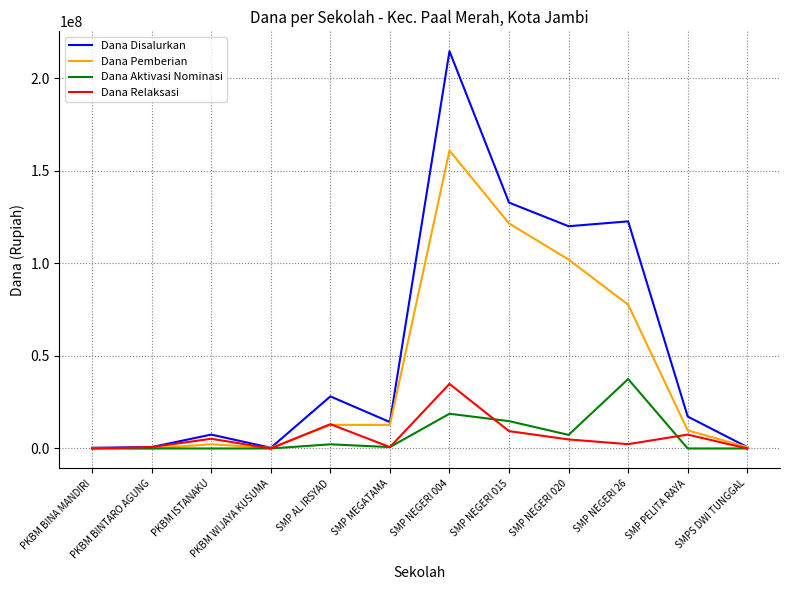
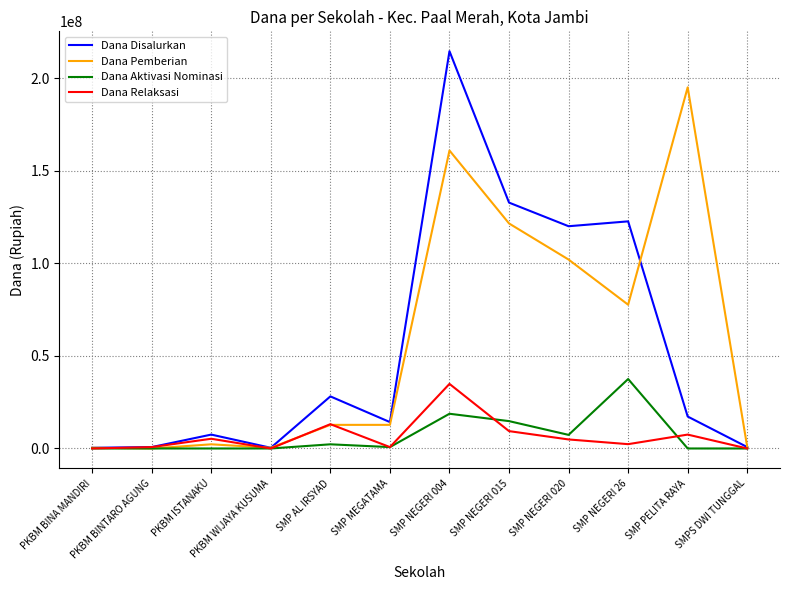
Dana Pemberian, SMP PELITA RAYA: 10000000 -> 195000000
